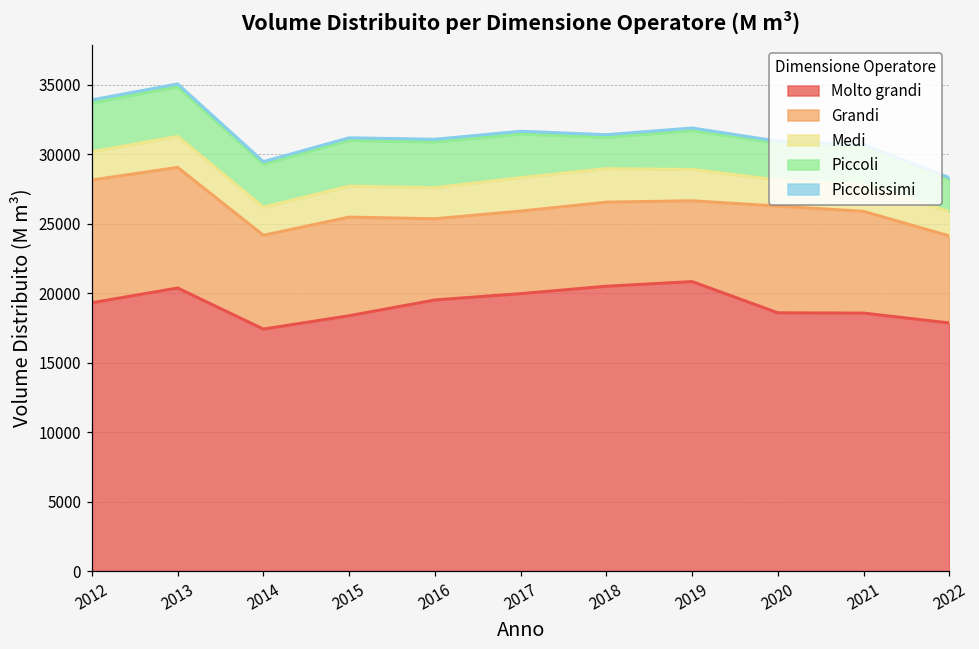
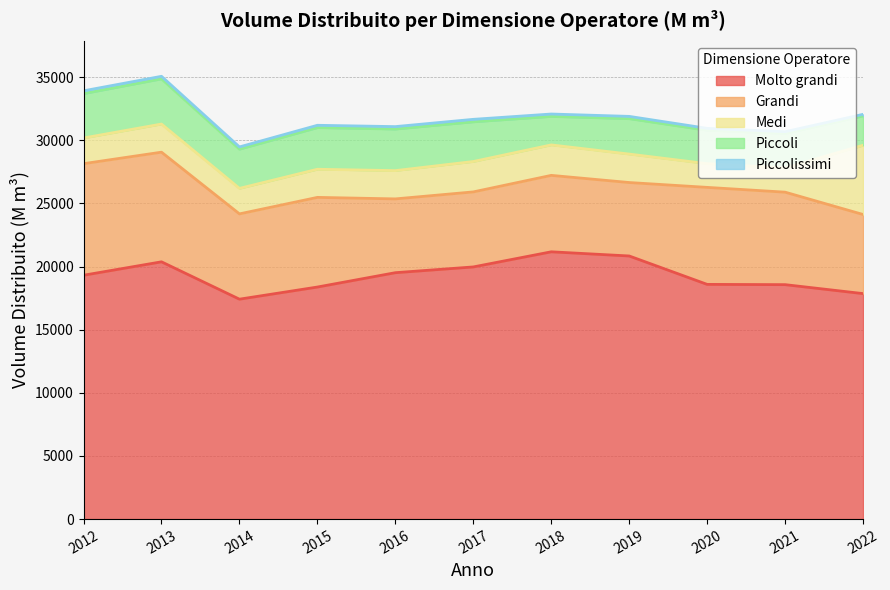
Molto grandi, 2018: 20500 -> 21200
Medi, 2022: 1700 -> 5500
